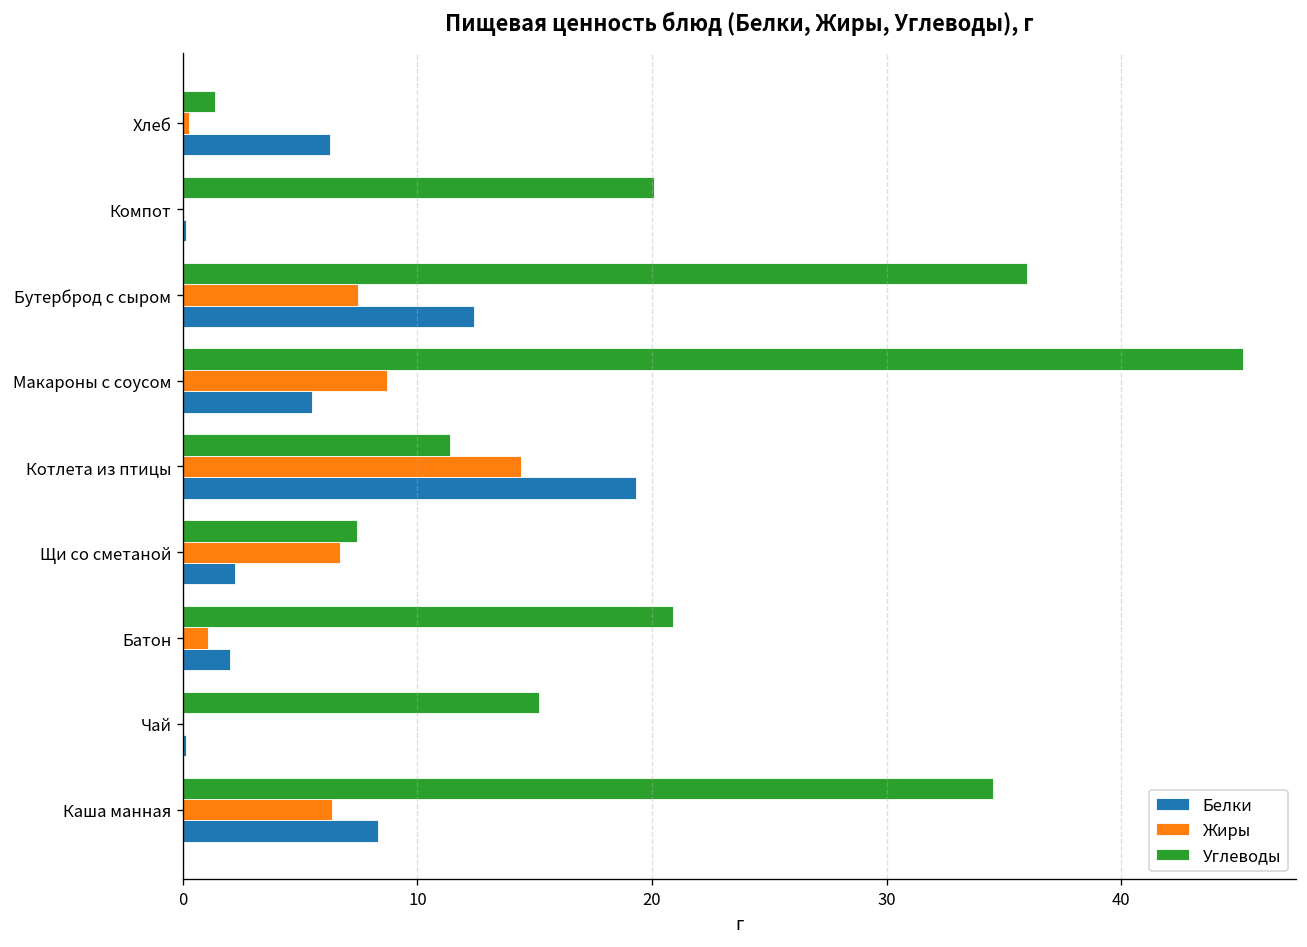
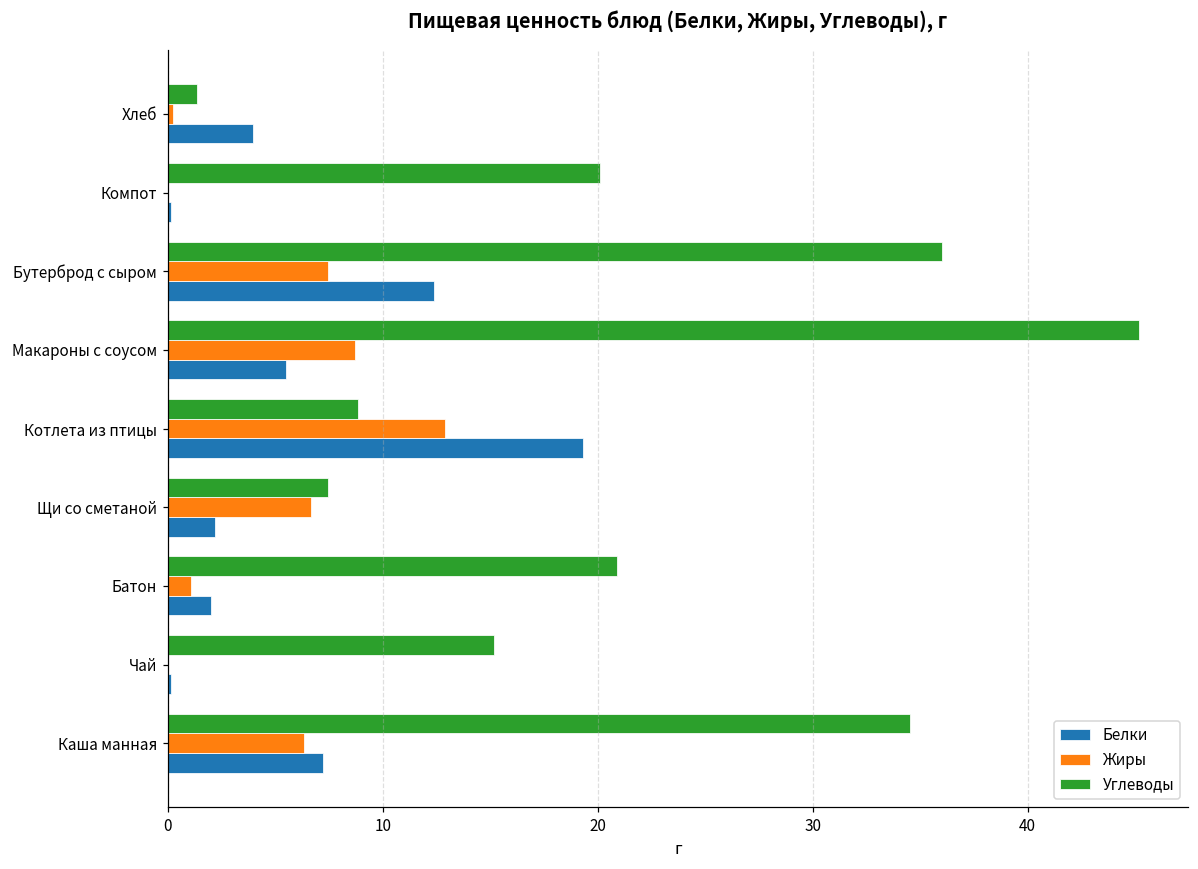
Белки, Хлеб: 6.3 -> 4.0
Углеводы, Котлета из птицы: 11.4 -> 8.9
Жиры, Котлета из птицы: 14.4 -> 12.9
Белки, Каша манная: 8.3 -> 7.2
